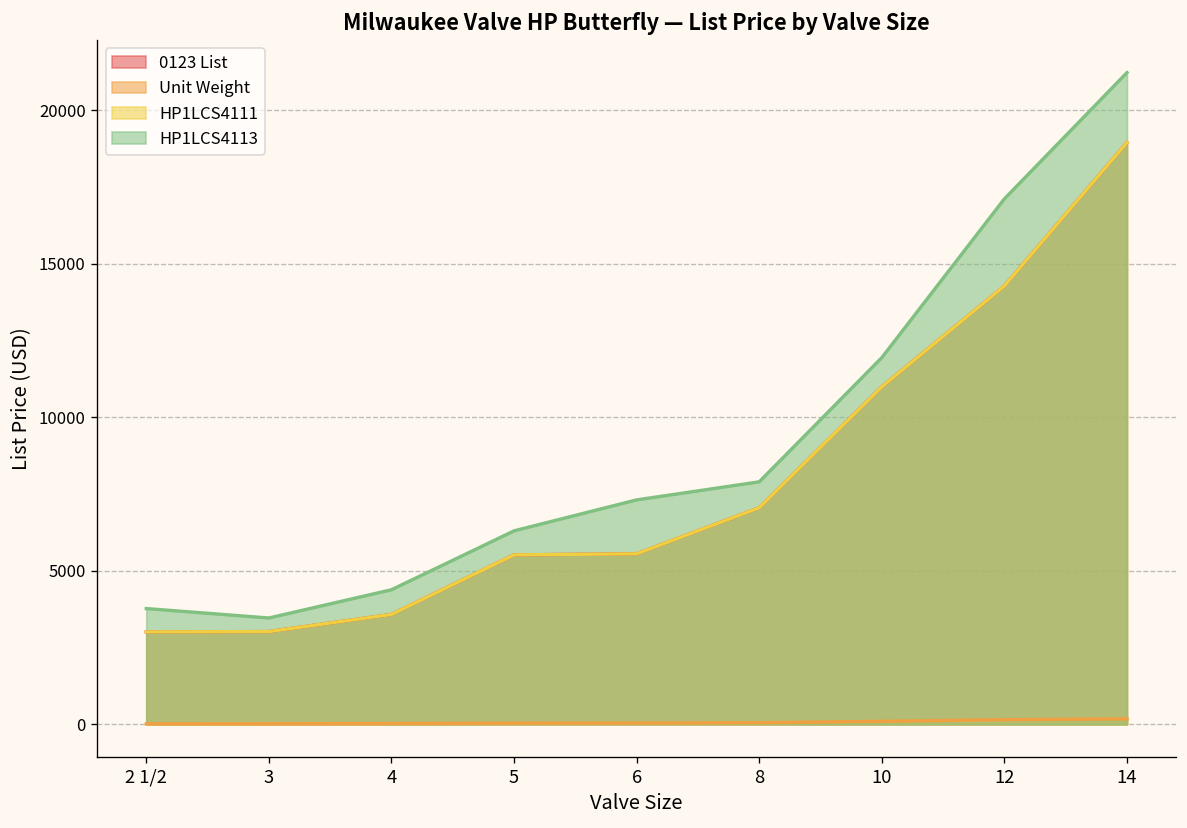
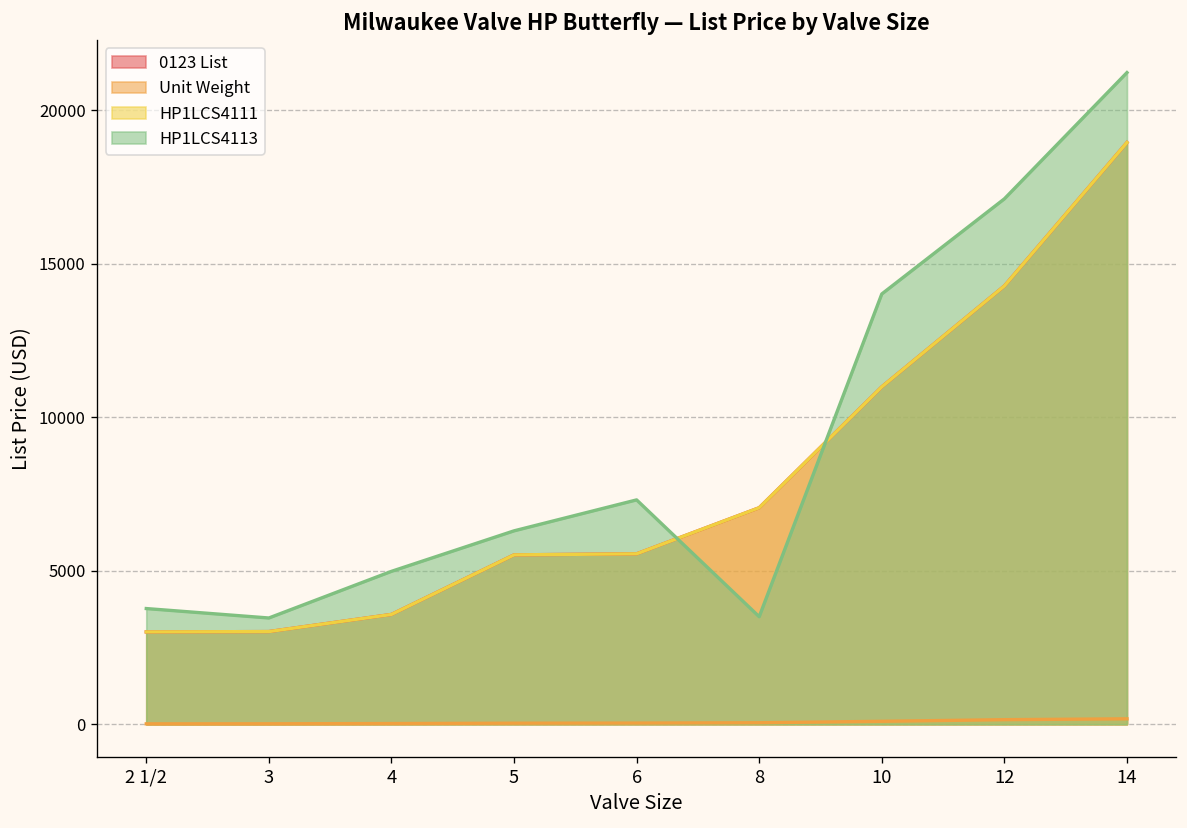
HP1LCS4113, 4: 4400 -> 5000
HP1LCS4113, 8: 7900 -> 3500
HP1LCS4113, 10: 11900 -> 14000
